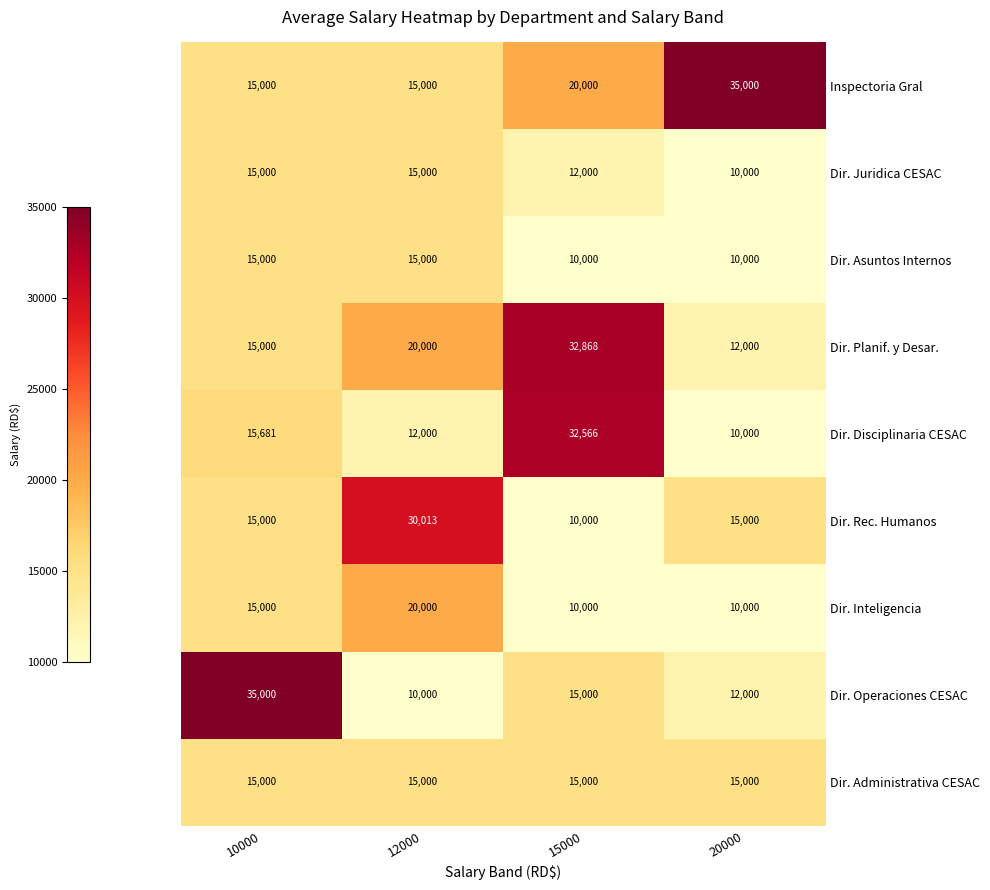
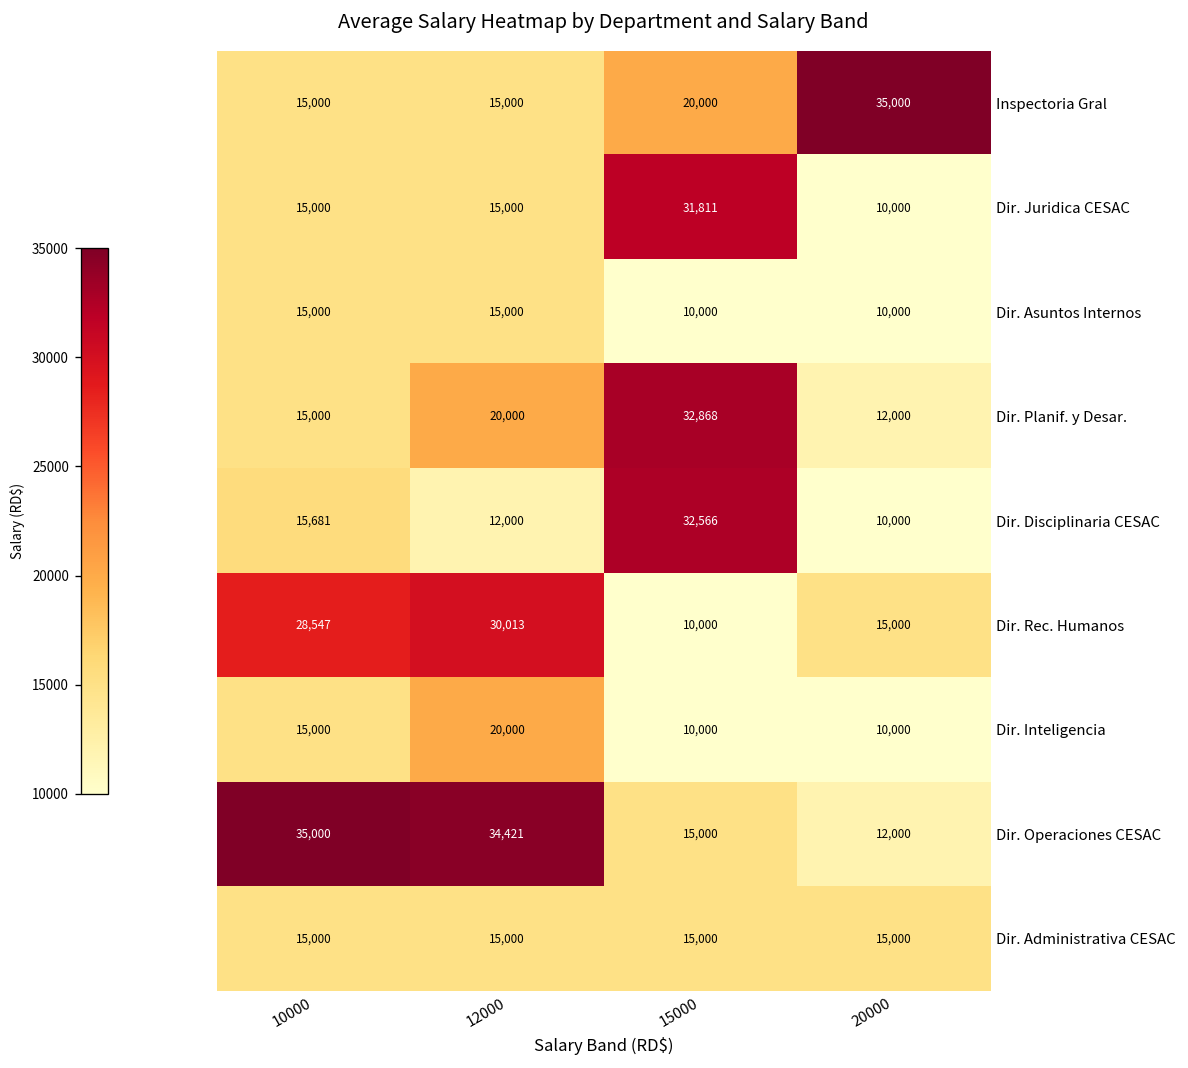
Dir. Juridica CESAC, 15000: 12,000 -> 31,811
Dir. Rec. Humanos, 10000: 15,000 -> 28,547
Dir. Operaciones CESAC, 12000: 10,000 -> 34,421
